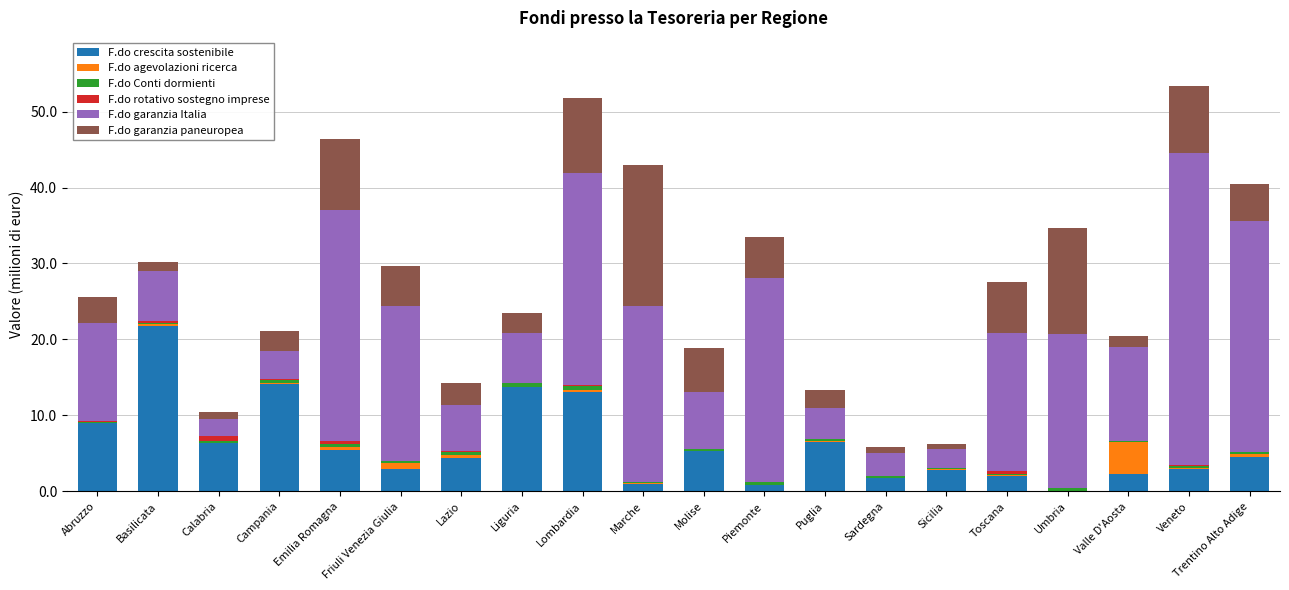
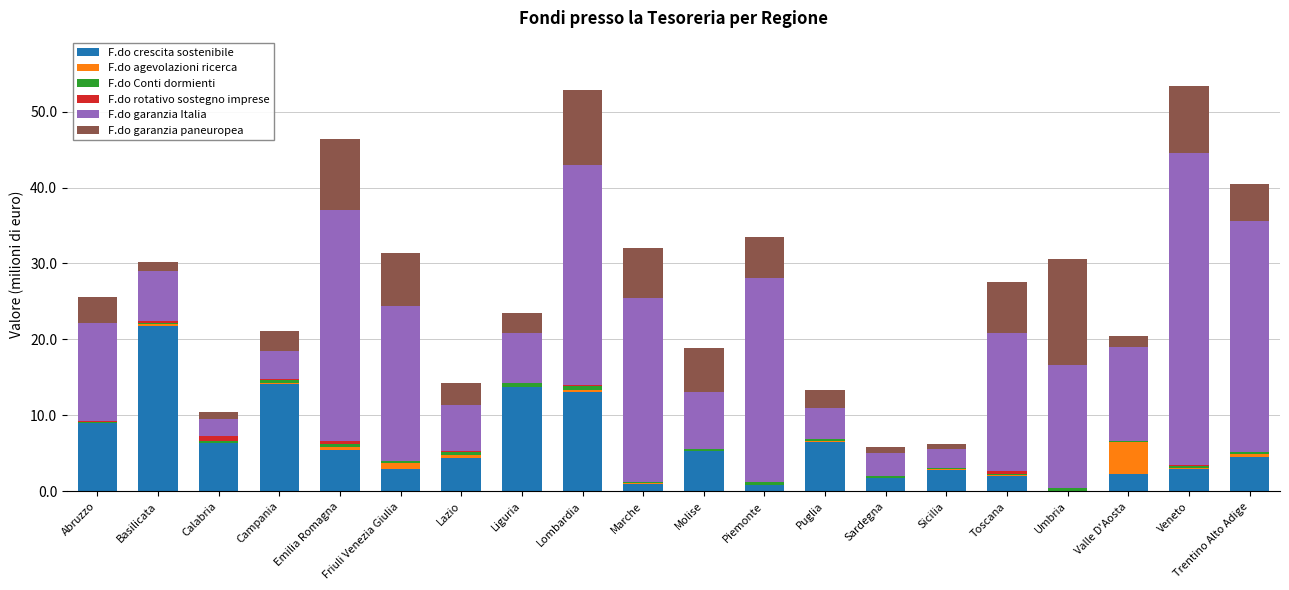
F.do garanzia paneuropea, Friuli Venezia Giulia: 5 -> 7
F.do garanzia Italia, Lombardia: 28 -> 29
F.do garanzia Italia, Marche: 23 -> 24
F.do garanzia paneuropea, Marche: 19 -> 7
F.do garanzia Italia, Umbria: 20 -> 16
